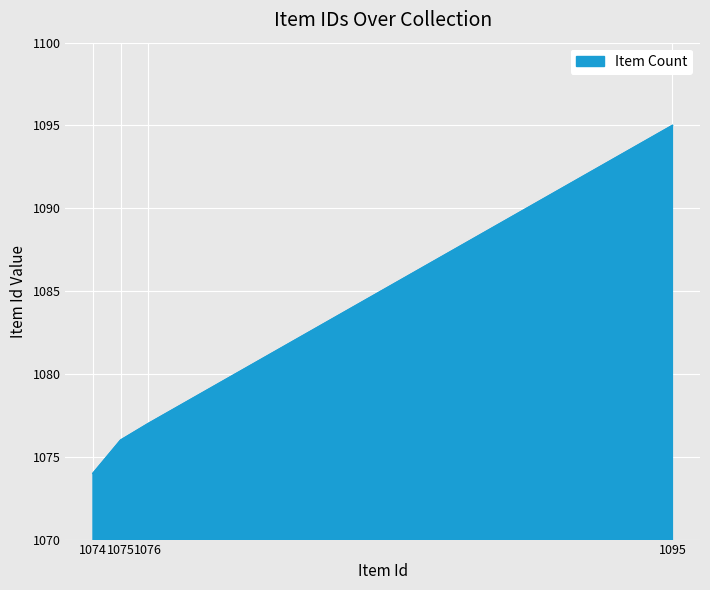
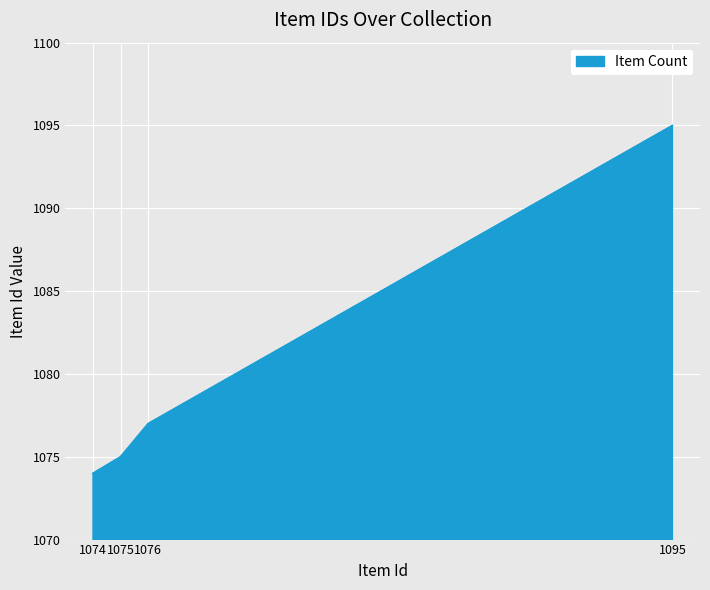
1075: 1076 -> 1075
